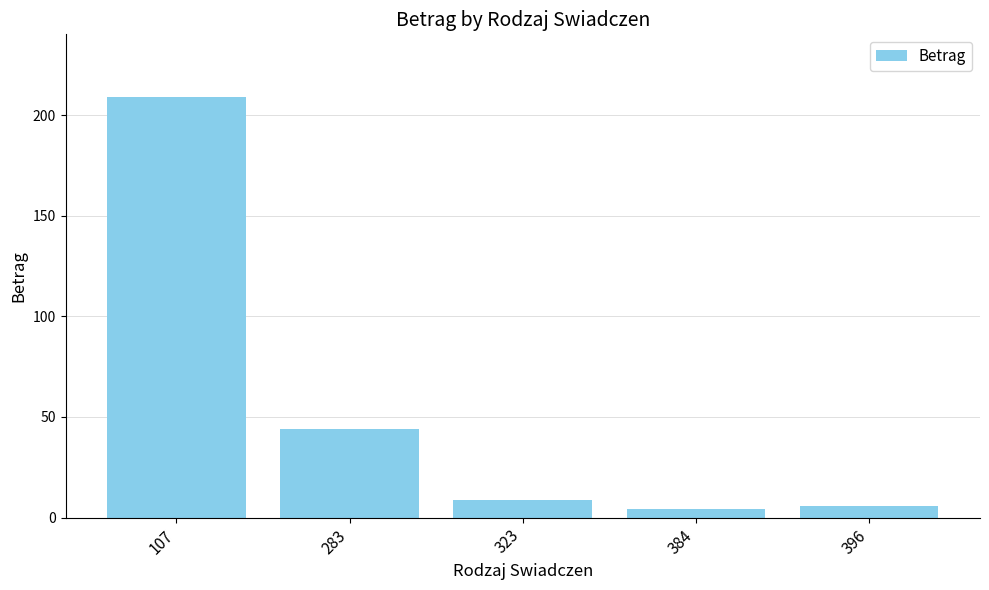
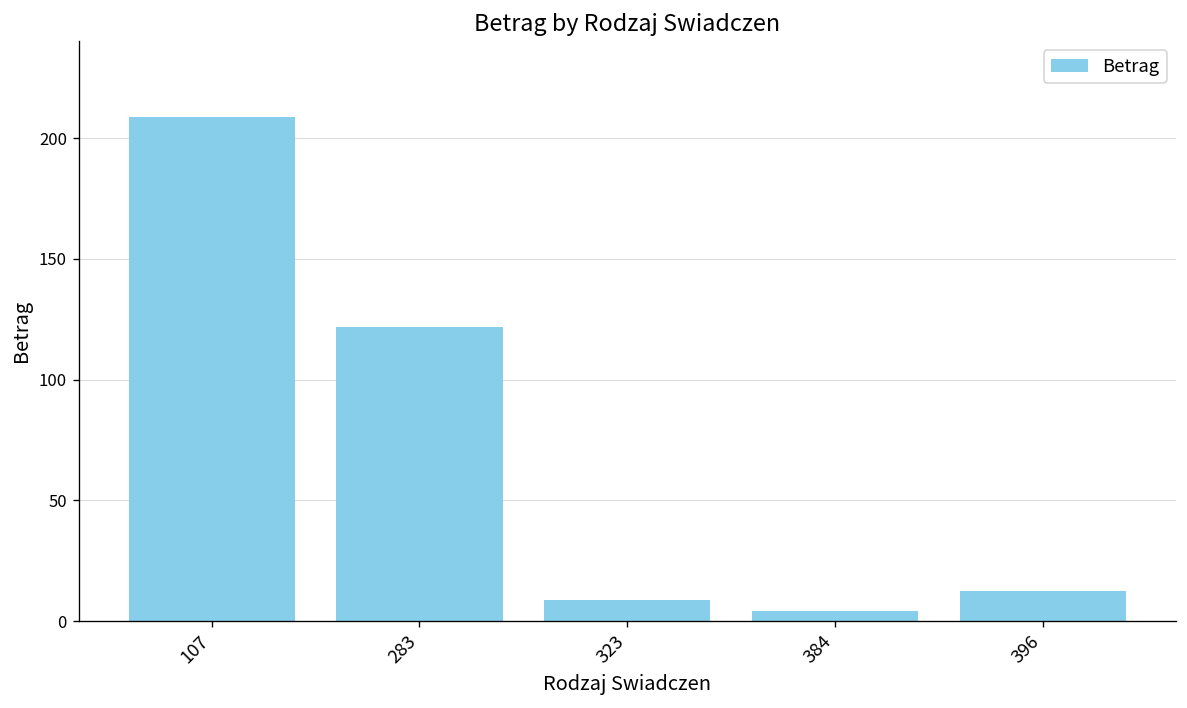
283: 44 -> 122
396: 6 -> 12
